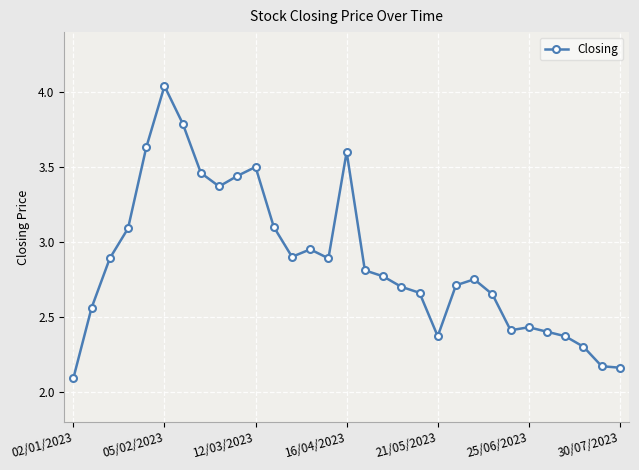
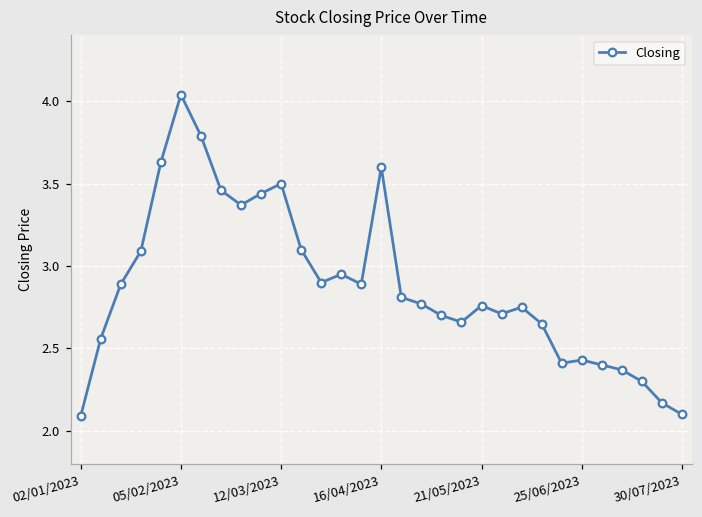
21/05/2023: 2.37 -> 2.76
30/07/2023: 2.16 -> 2.10
